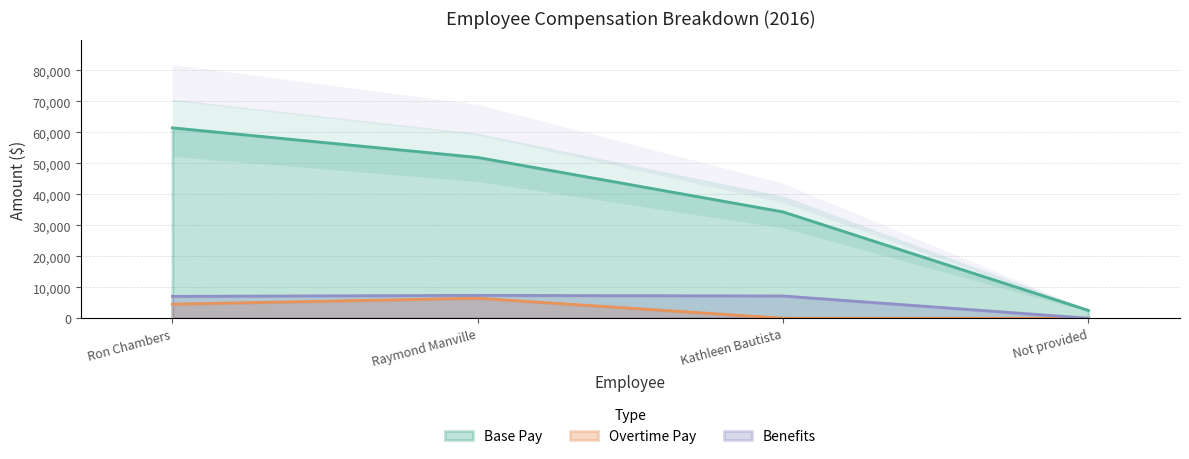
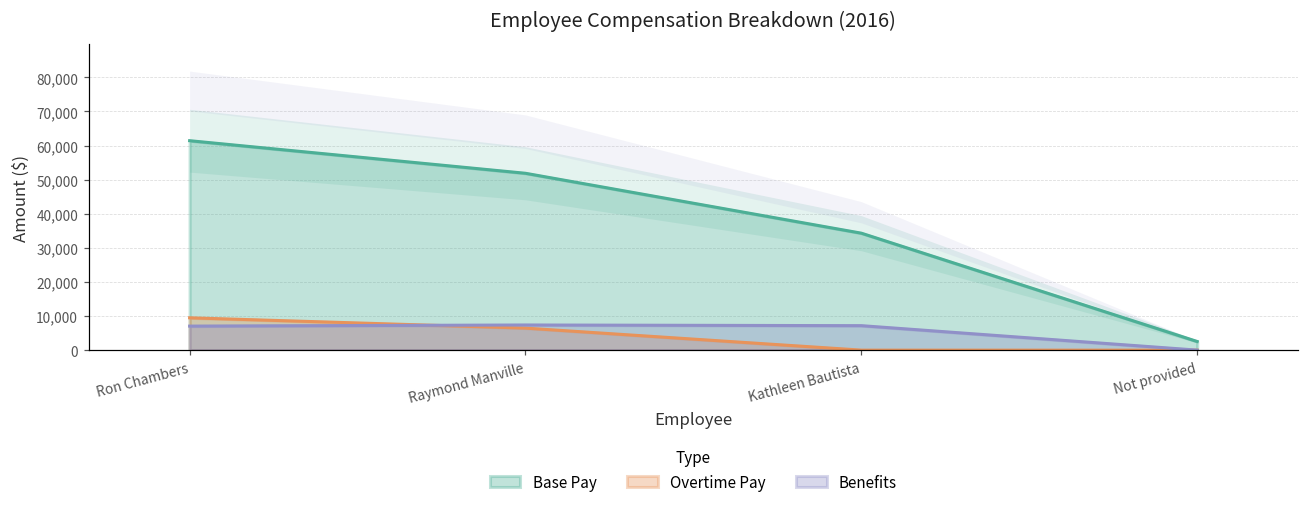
Overtime Pay, Ron Chambers: 5,000 -> 9,000
